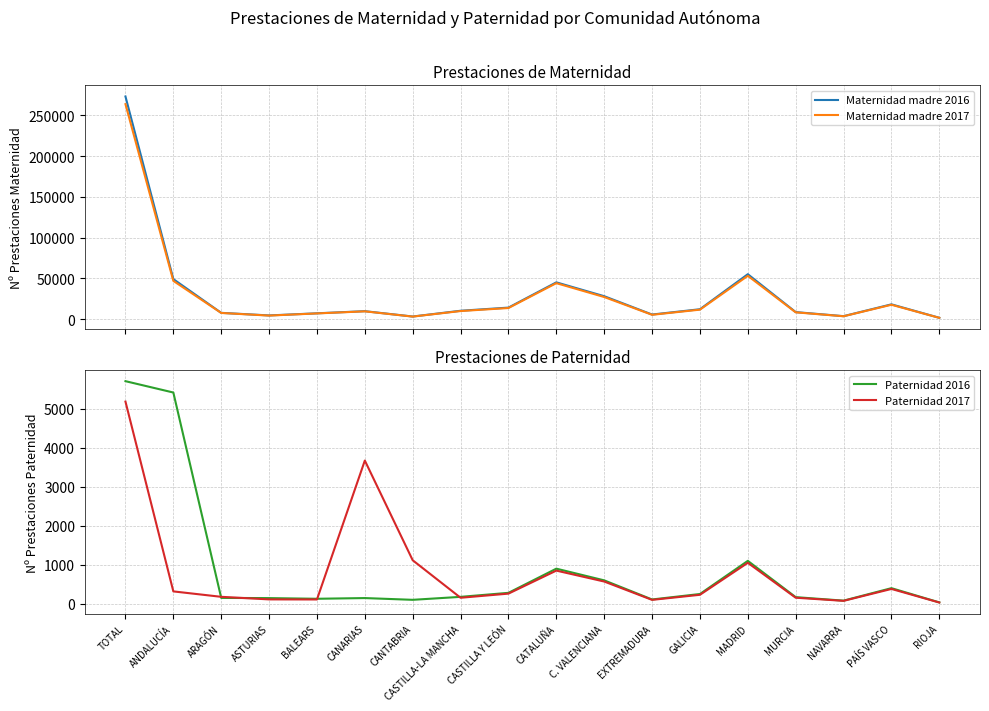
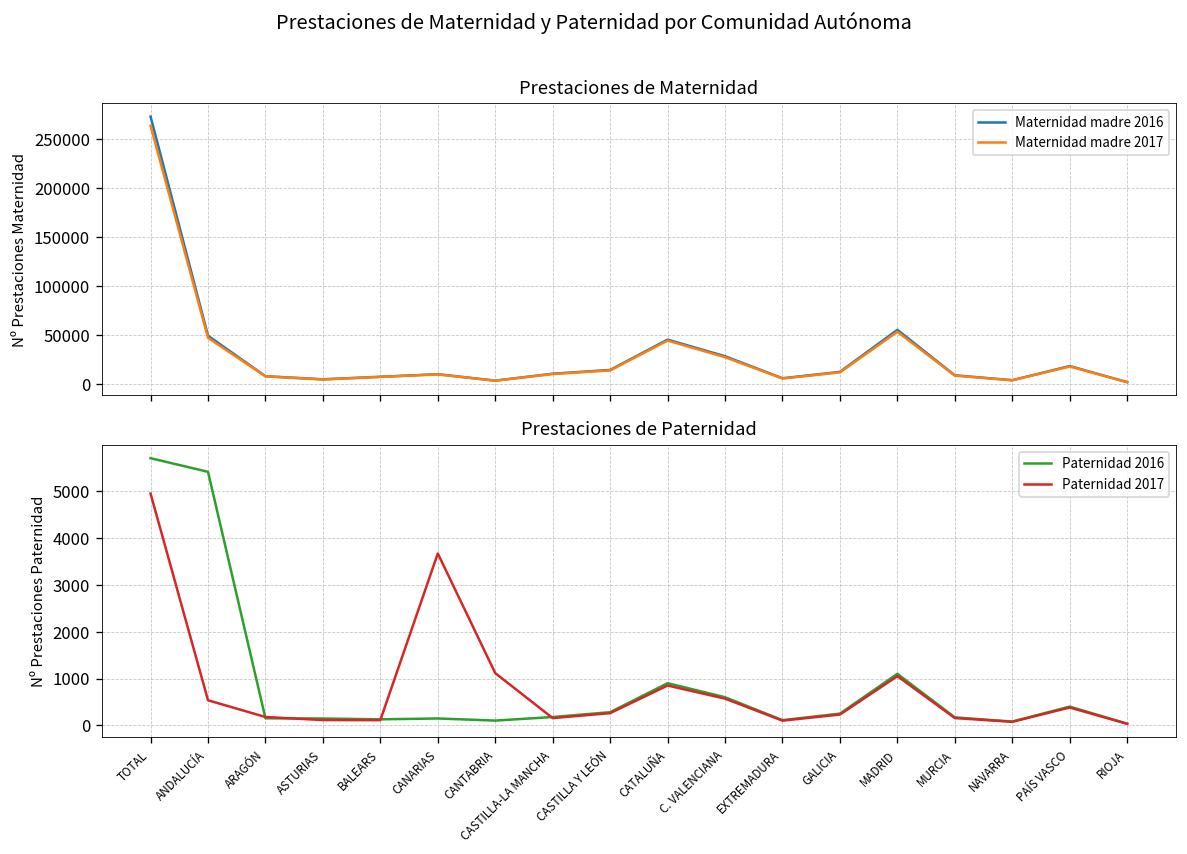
Prestaciones de Paternidad, Paternidad 2017, TOTAL: 5200 -> 5000
Prestaciones de Paternidad, Paternidad 2017, ANDALUCÍA: 300 -> 500
